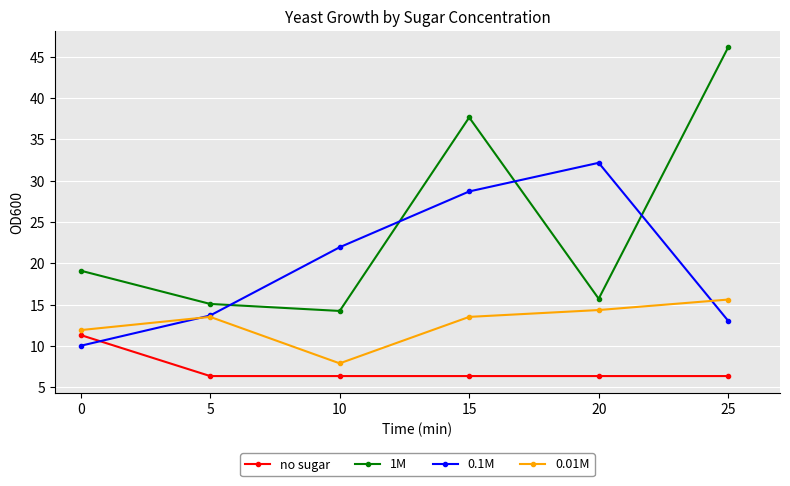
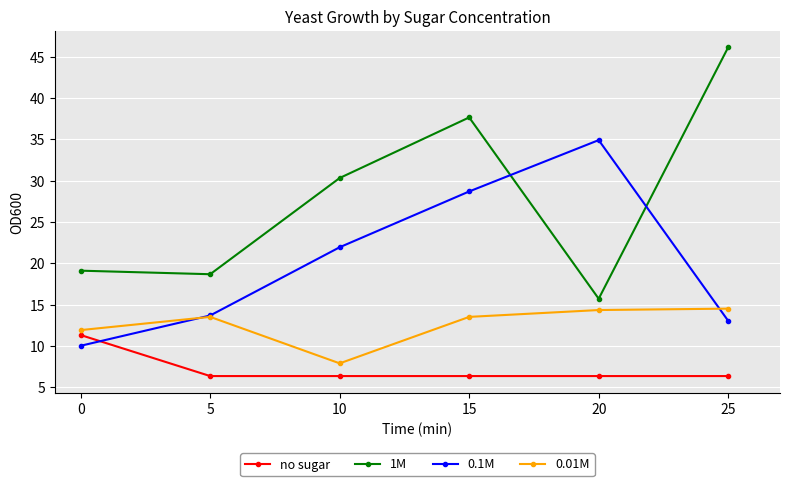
1M, 5: 15 -> 19
1M, 10: 14 -> 30
0.1M, 20: 32 -> 35
0.01M, 25: 16 -> 15
